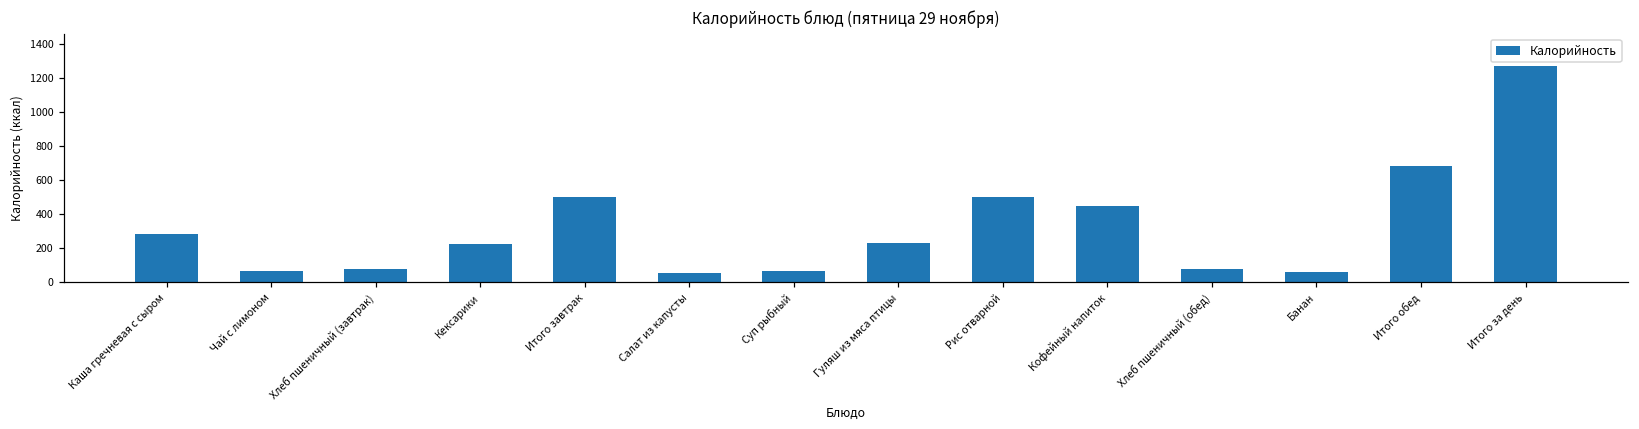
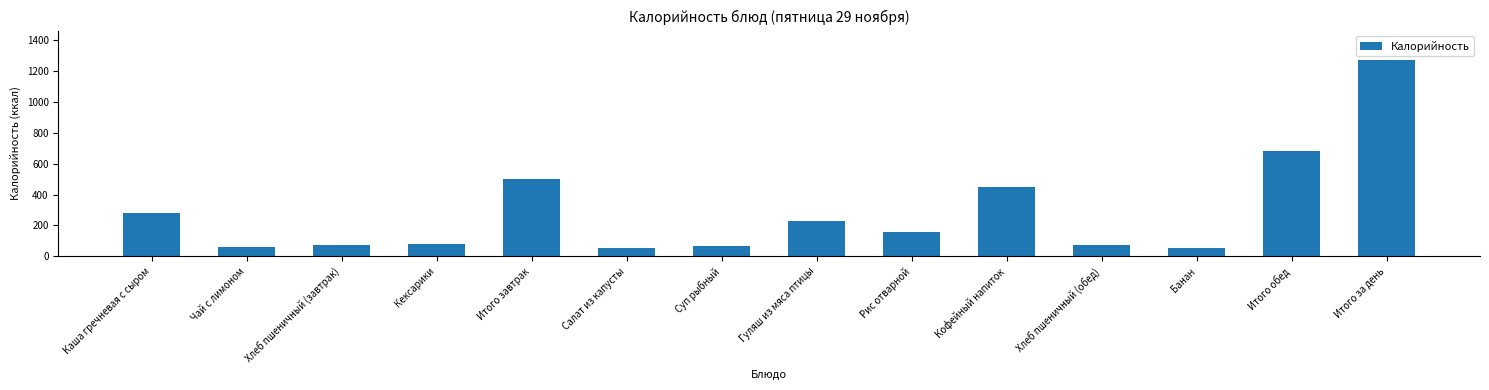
Кексарики: 220 -> 80
Рис отварной: 500 -> 160
